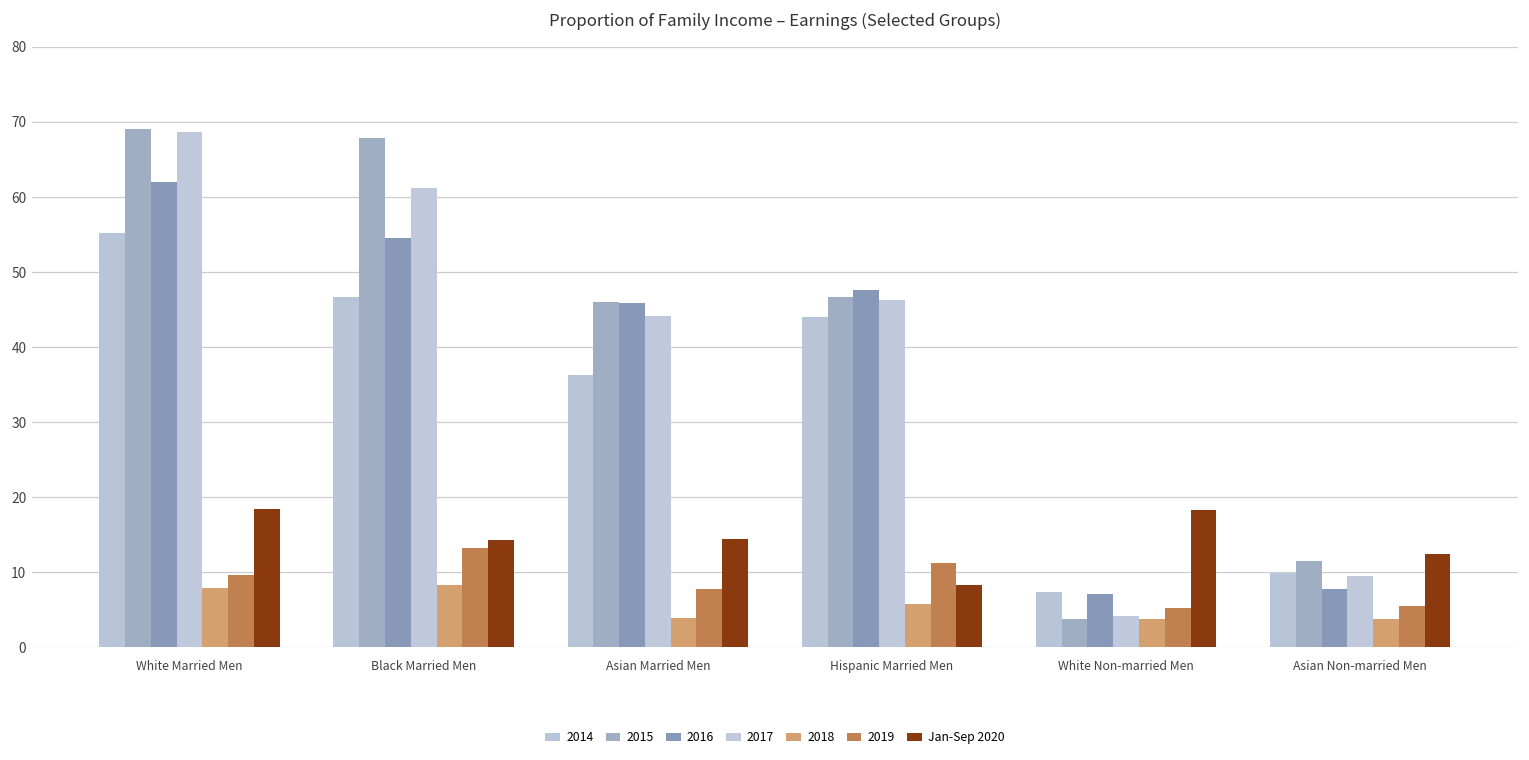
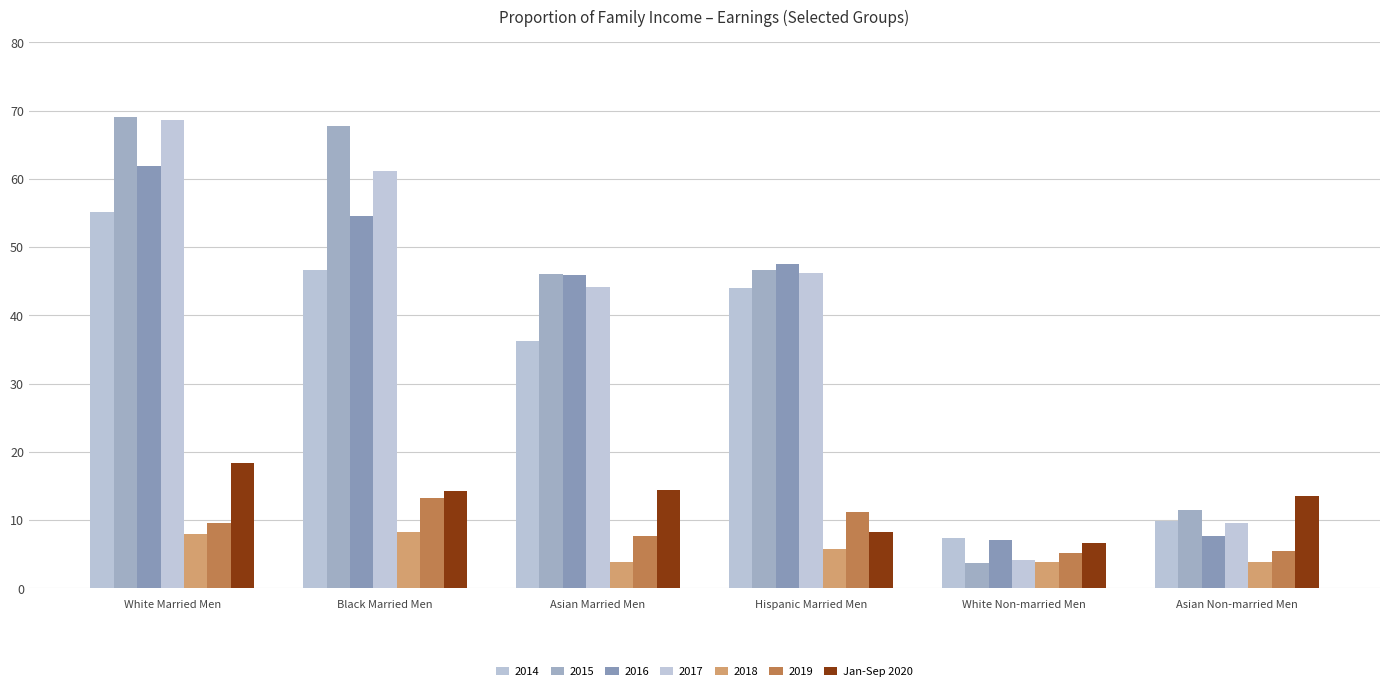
Jan-Sep 2020, White Non-married Men: 18 -> 7
Jan-Sep 2020, Asian Non-married Men: 12 -> 14
